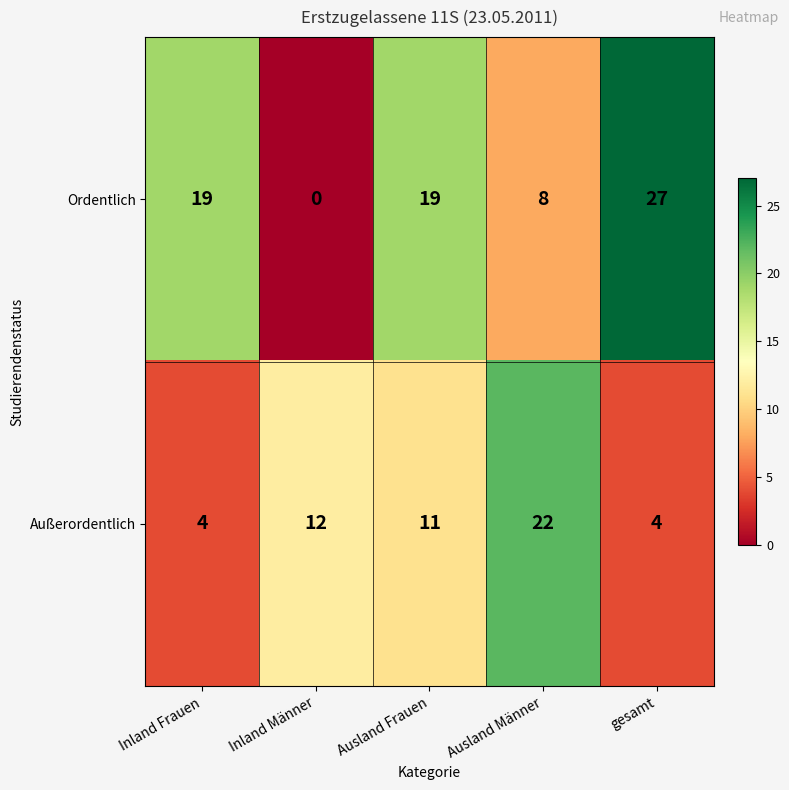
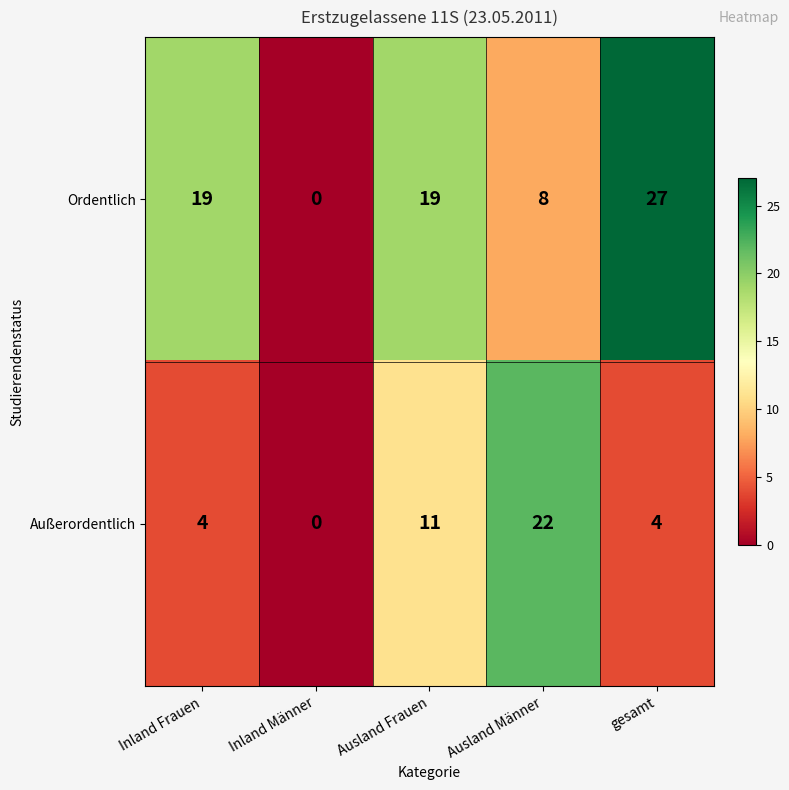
Außerordentlich, Inland Männer: 12 -> 0
